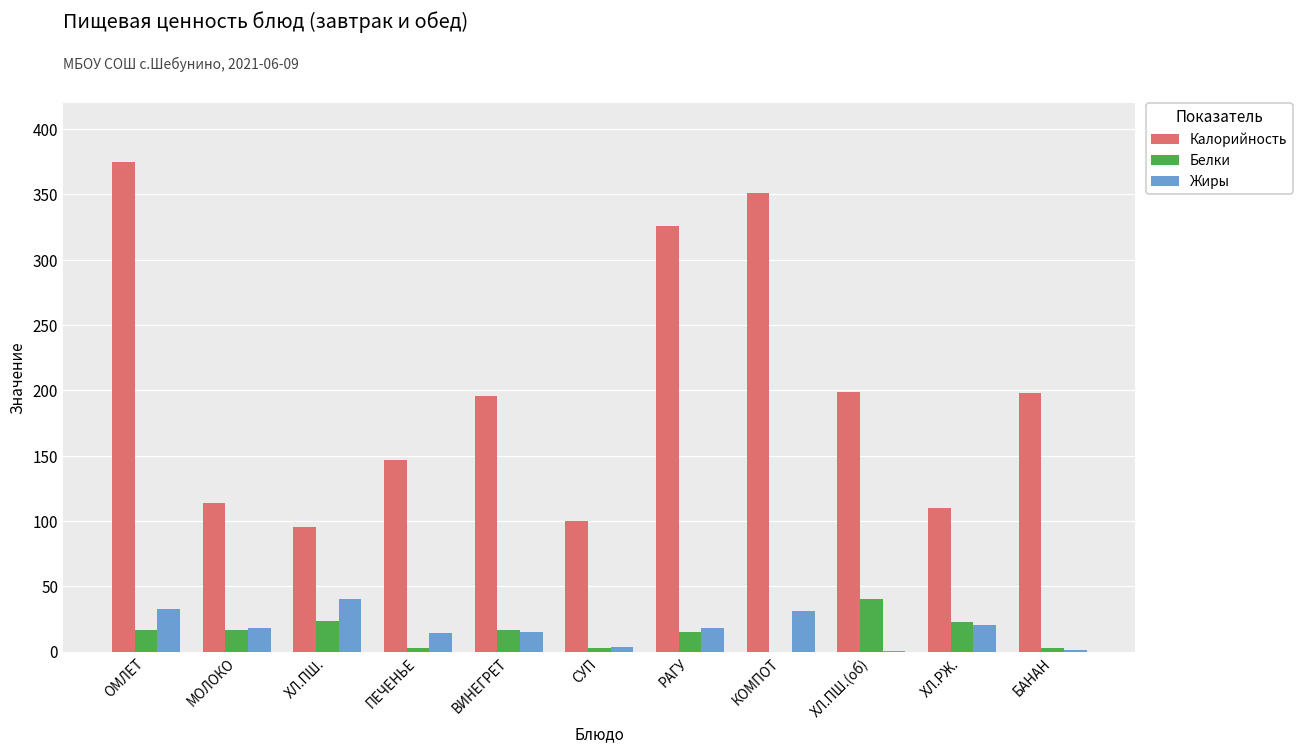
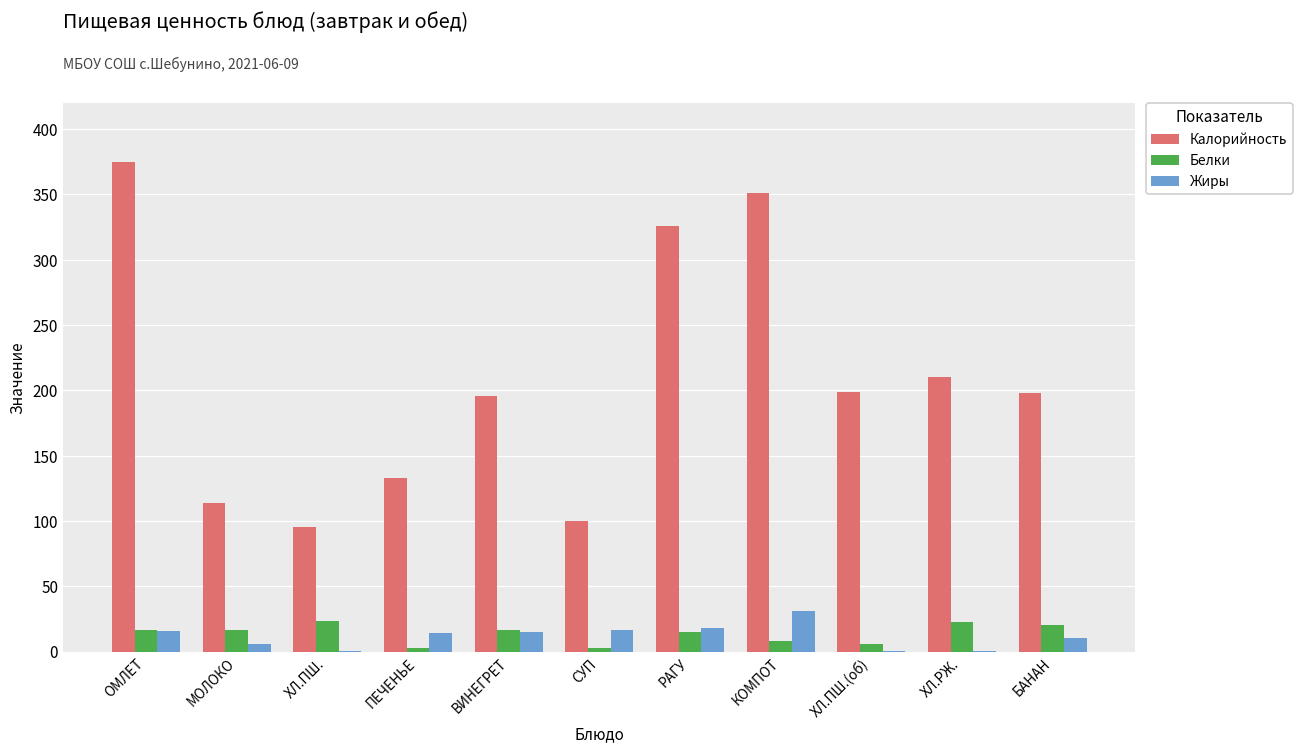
Жиры, ОМЛЕТ: 32 -> 16
Жиры, МОЛОКО: 18 -> 5
Жиры, ХЛ.ПШ.: 40 -> 0
Калорийность, ПЕЧЕНЬЕ: 147 -> 133
Жиры, СУП: 4 -> 16
Белки, КОМПОТ: 0 -> 8
Белки, ХЛ.ПШ.(об): 40 -> 6
Калорийность, ХЛ.РЖ.: 110 -> 210
Жиры, ХЛ.РЖ.: 20 -> 1
Белки, БАНАН: 3 -> 20
Жиры, БАНАН: 1 -> 10
